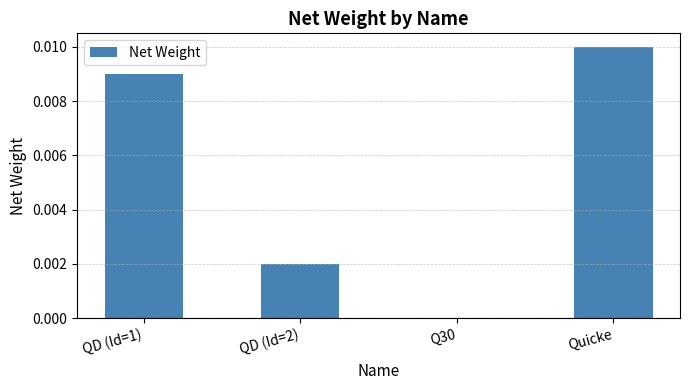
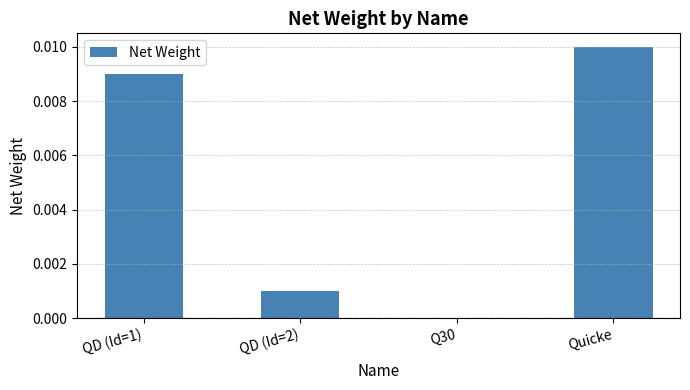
QD (Id=2): 0.002 -> 0.001
